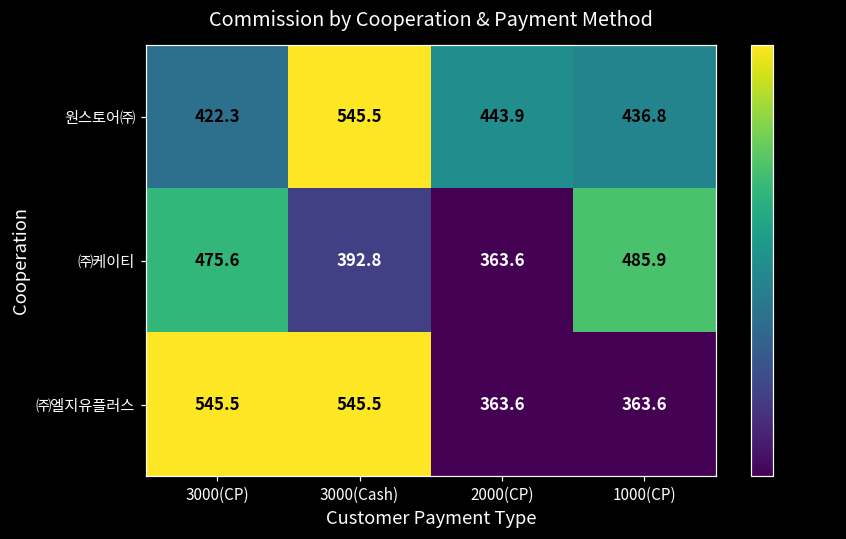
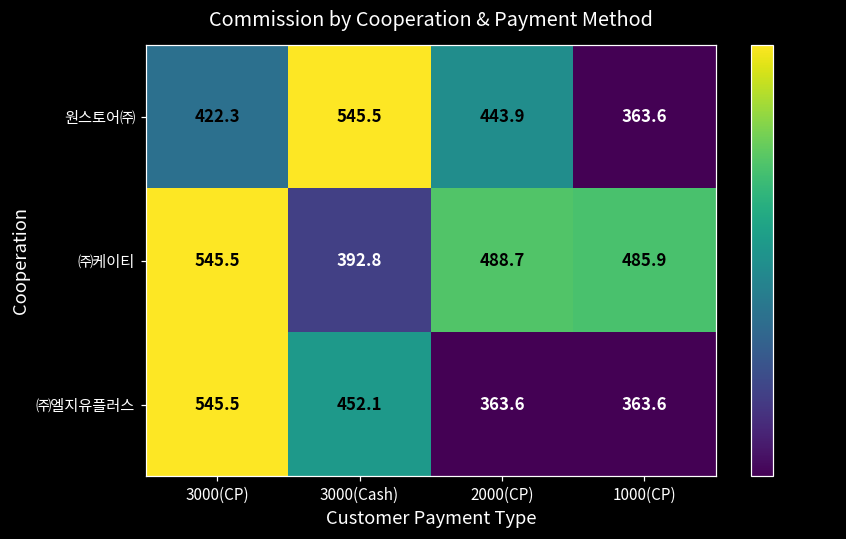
원스토어㈜, 1000(CP): 436.8 -> 363.6
㈜케이티, 3000(CP): 475.6 -> 545.5
㈜케이티, 2000(CP): 363.6 -> 488.7
㈜엘지유플러스, 3000(Cash): 545.5 -> 452.1
